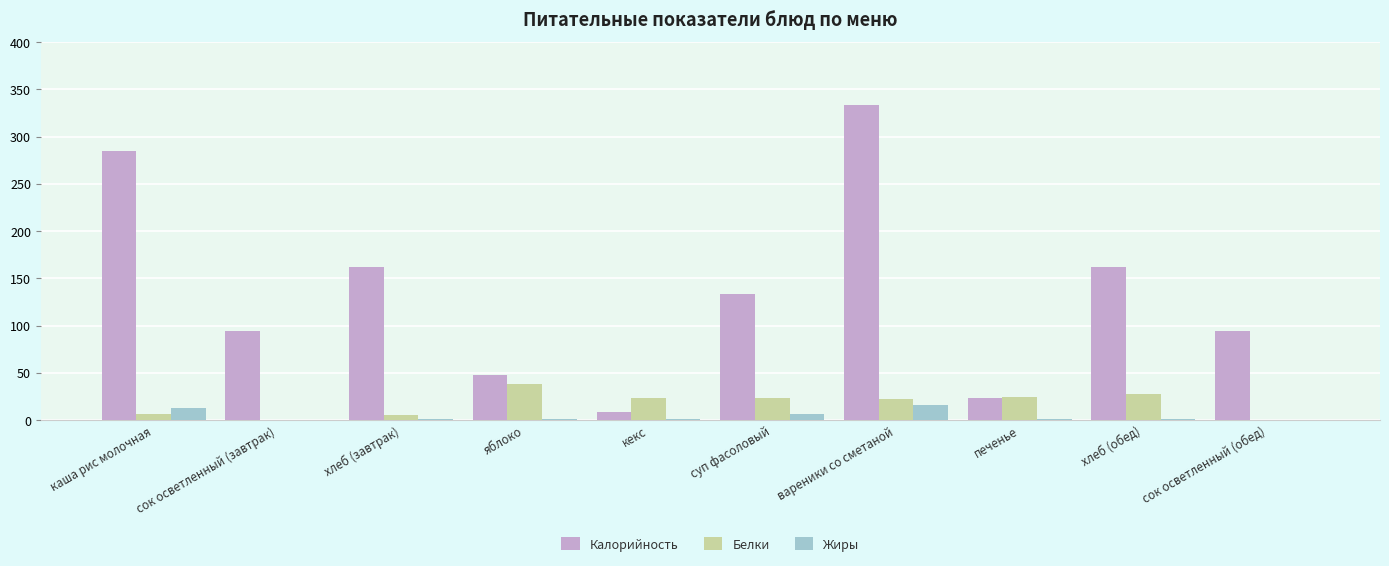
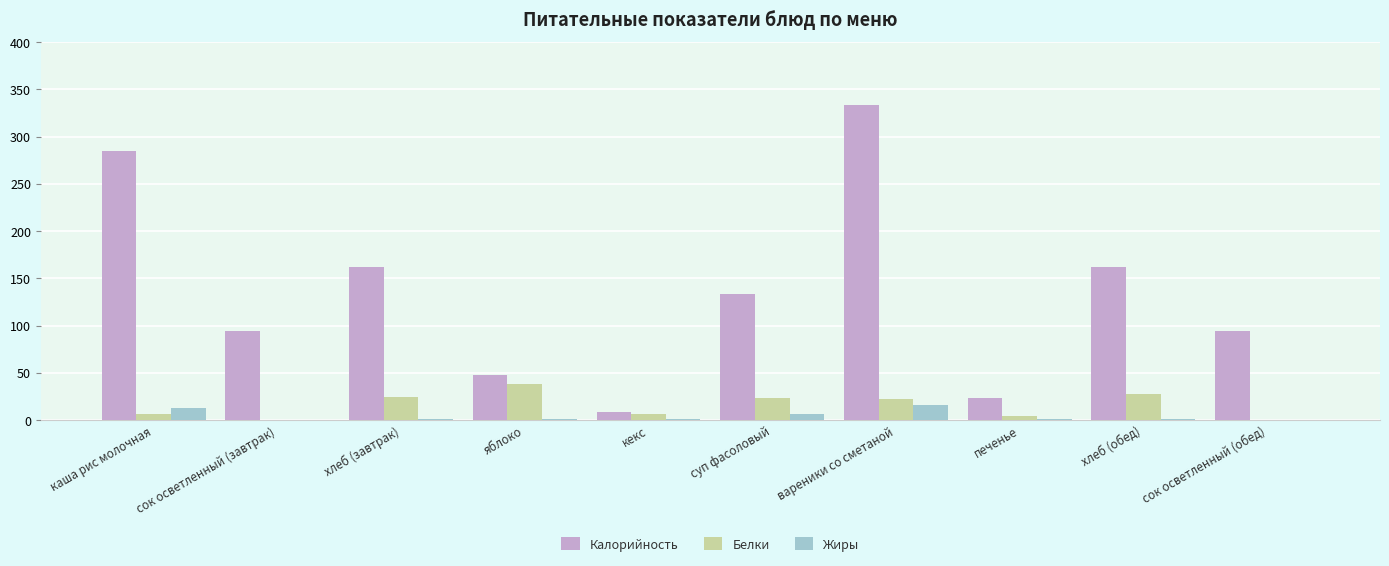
Белки, хлеб (завтрак): 10 -> 30
Белки, кекс: 20 -> 10
Белки, печенье: 30 -> 0
